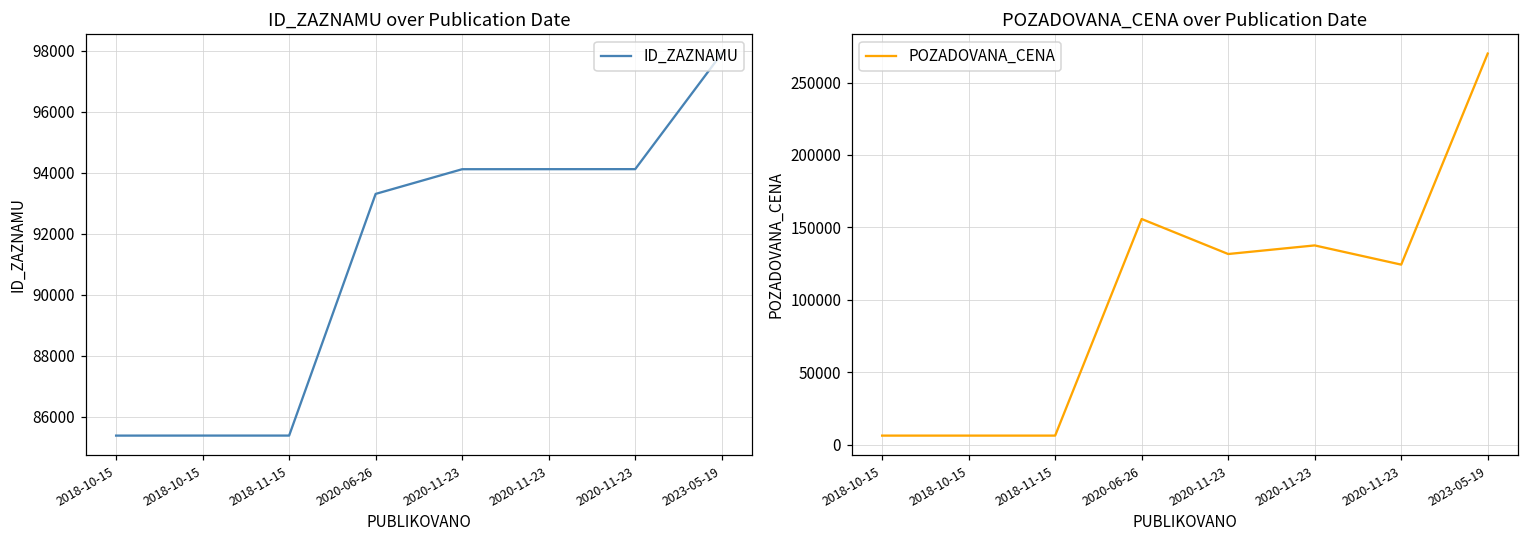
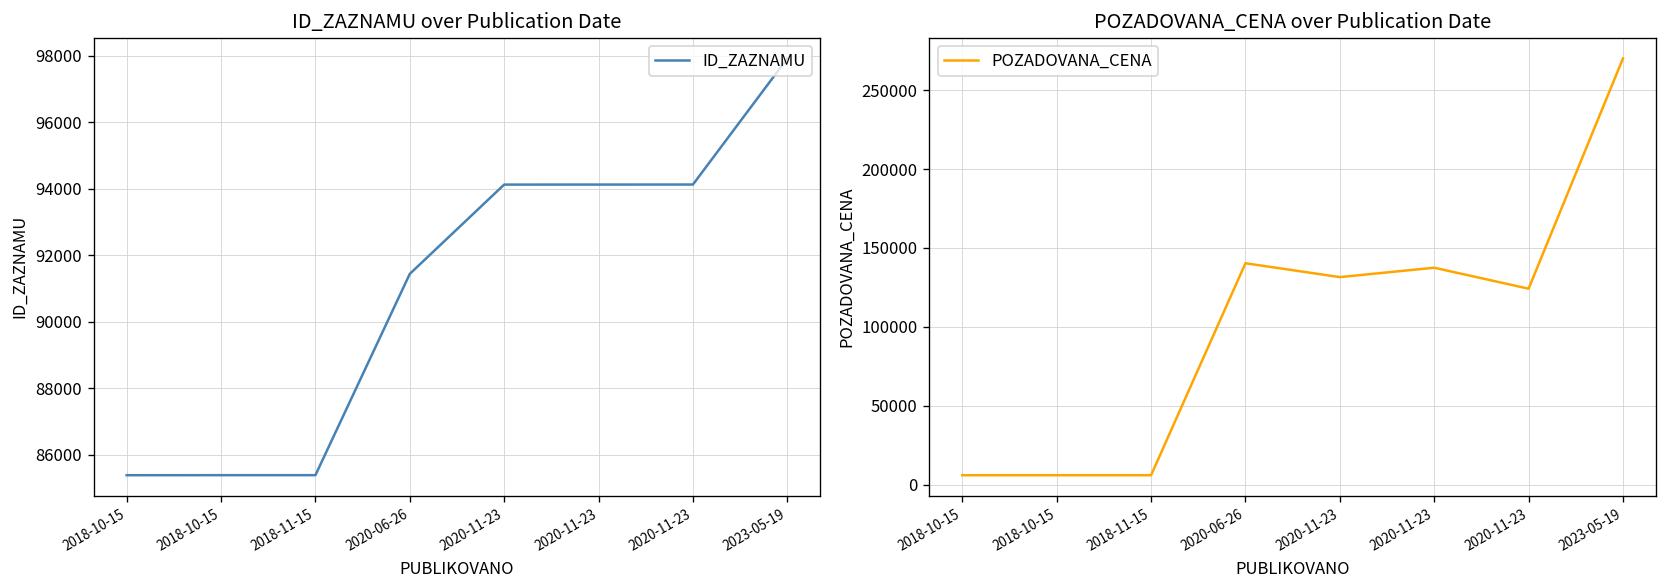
ID_ZAZNAMU over Publication Date, 2020-06-26: 93300 -> 91400
POZADOVANA_CENA over Publication Date, 2020-06-26: 156000 -> 140000
